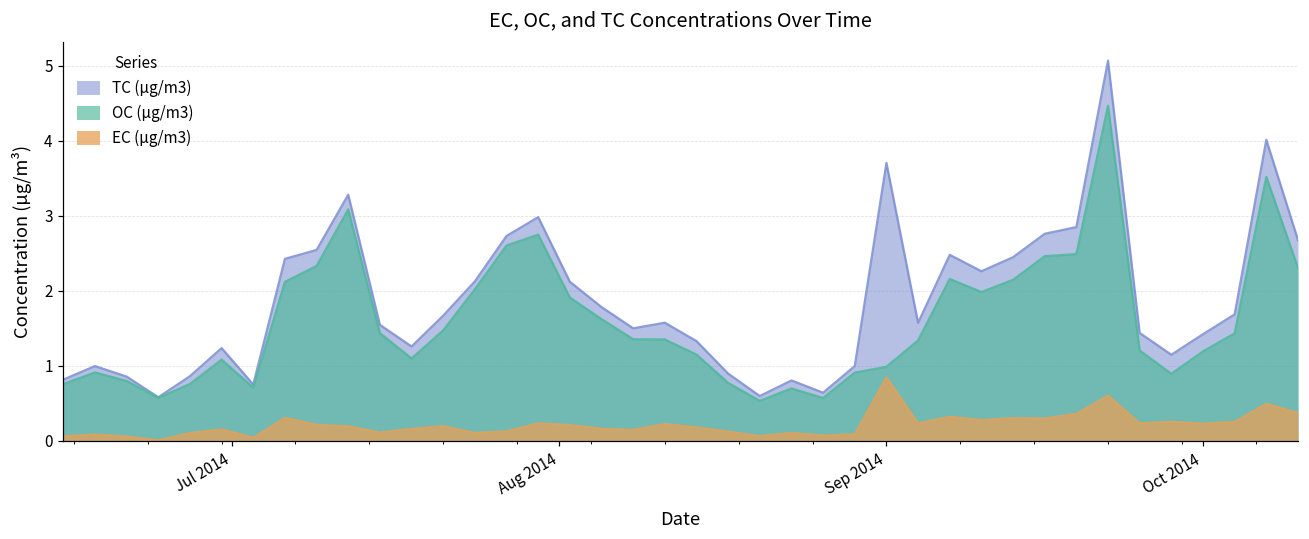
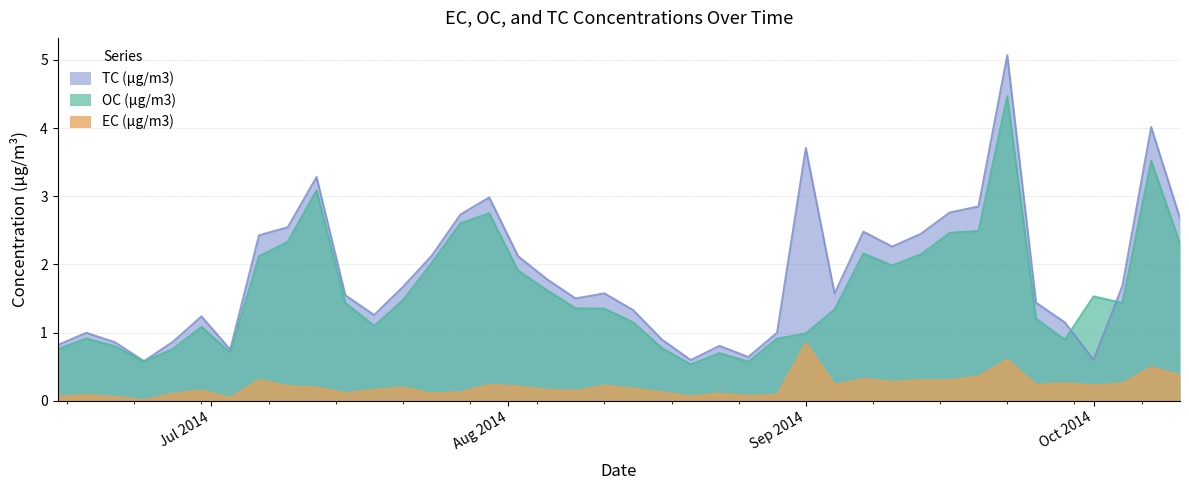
TC (µg/m3), Oct 2014: 1.4 -> 0.6
OC (µg/m3), Oct 2014: 1.2 -> 1.5
